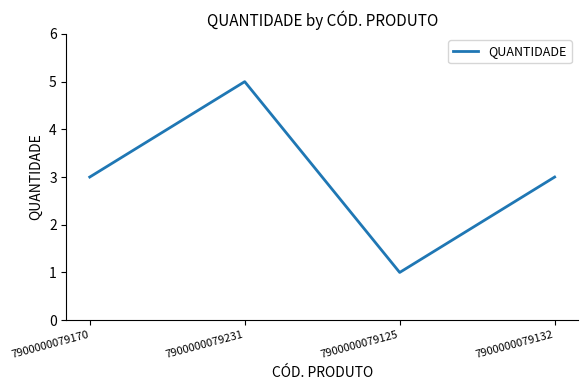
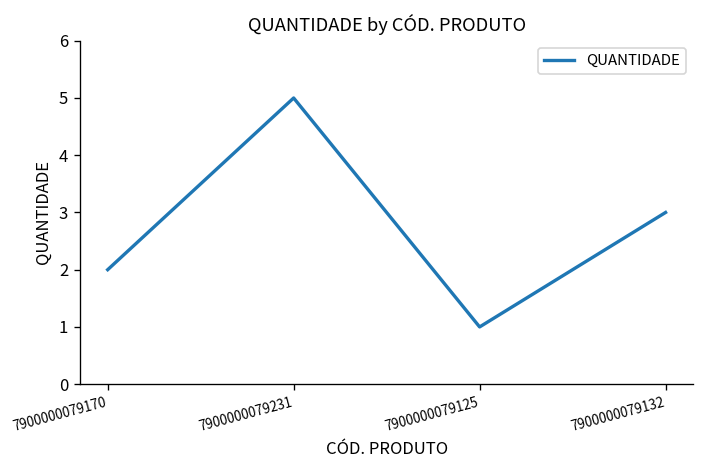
7900000079170: 3 -> 2
